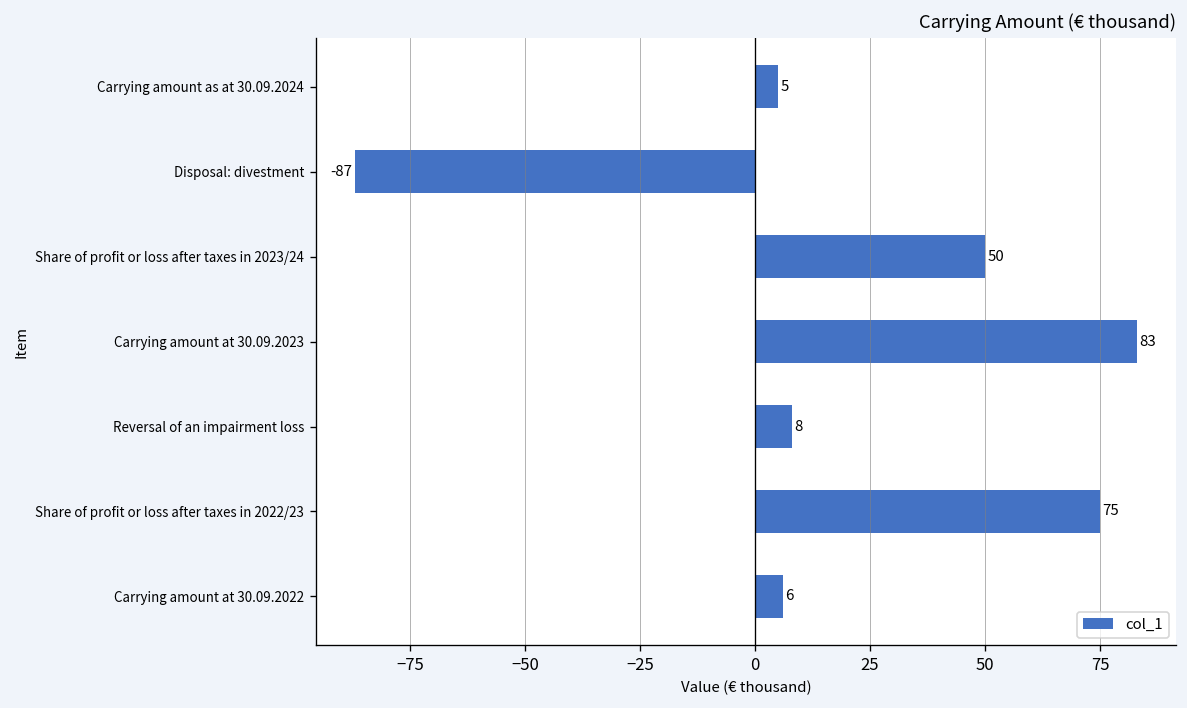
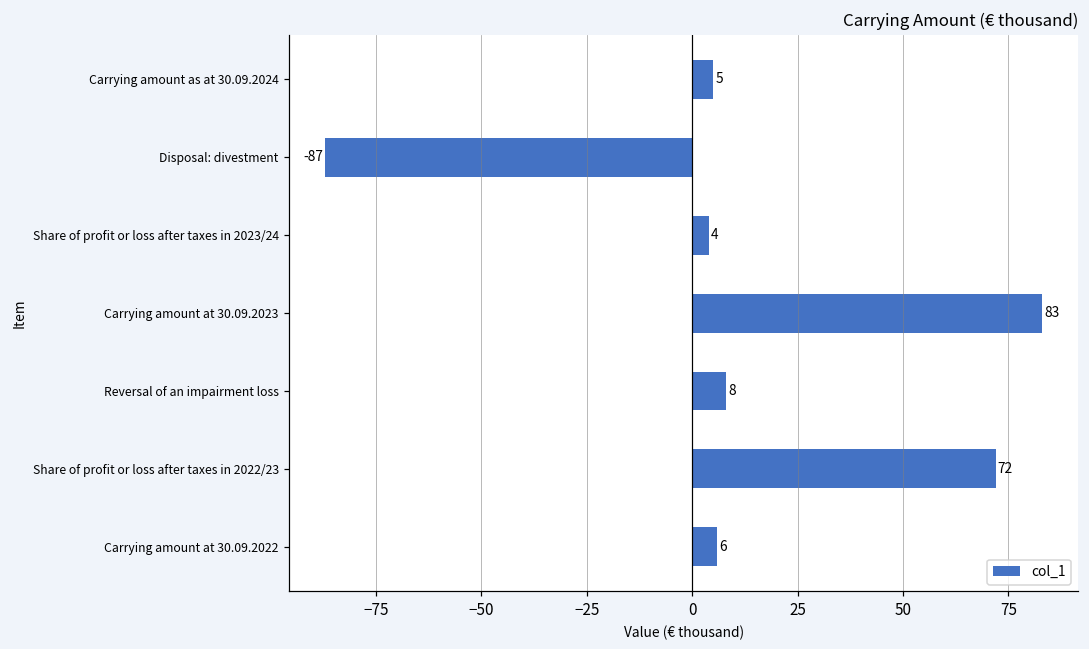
Share of profit or loss after taxes in 2023/24: 50 -> 4
Share of profit or loss after taxes in 2022/23: 75 -> 72
